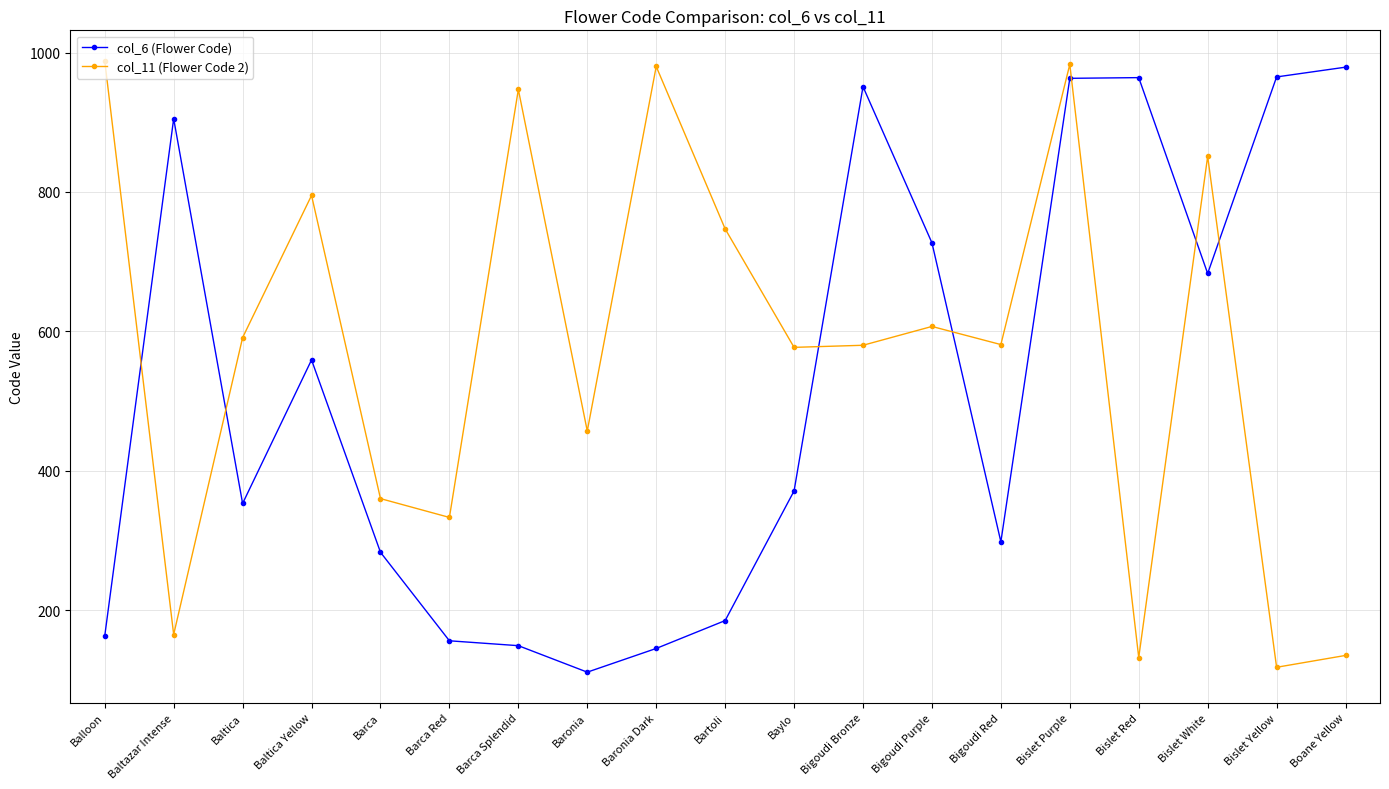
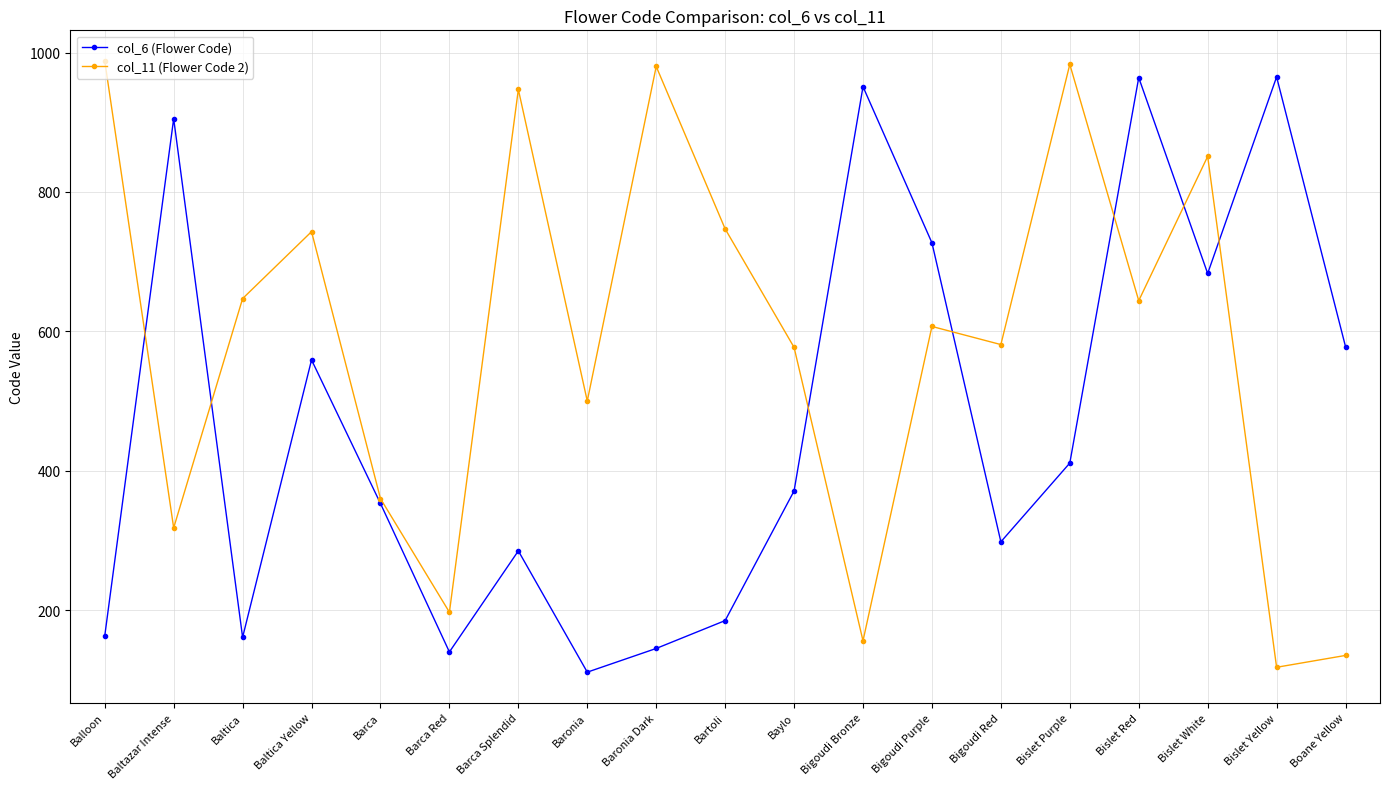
col_11 (Flower Code 2), Baltazar Intense: 170 -> 320
col_6 (Flower Code), Baltica: 350 -> 160
col_11 (Flower Code 2), Baltica: 590 -> 650
col_11 (Flower Code 2), Baltica Yellow: 800 -> 740
col_6 (Flower Code), Barca: 280 -> 350
col_6 (Flower Code), Barca Red: 160 -> 140
col_11 (Flower Code 2), Barca Red: 330 -> 200
col_6 (Flower Code), Barca Splendid: 150 -> 290
col_11 (Flower Code 2), Baronia: 460 -> 500
col_11 (Flower Code 2), Bigoudi Bronze: 580 -> 160
col_6 (Flower Code), Bislet Purple: 960 -> 410
col_11 (Flower Code 2), Bislet Red: 130 -> 640
col_6 (Flower Code), Boane Yellow: 980 -> 580
